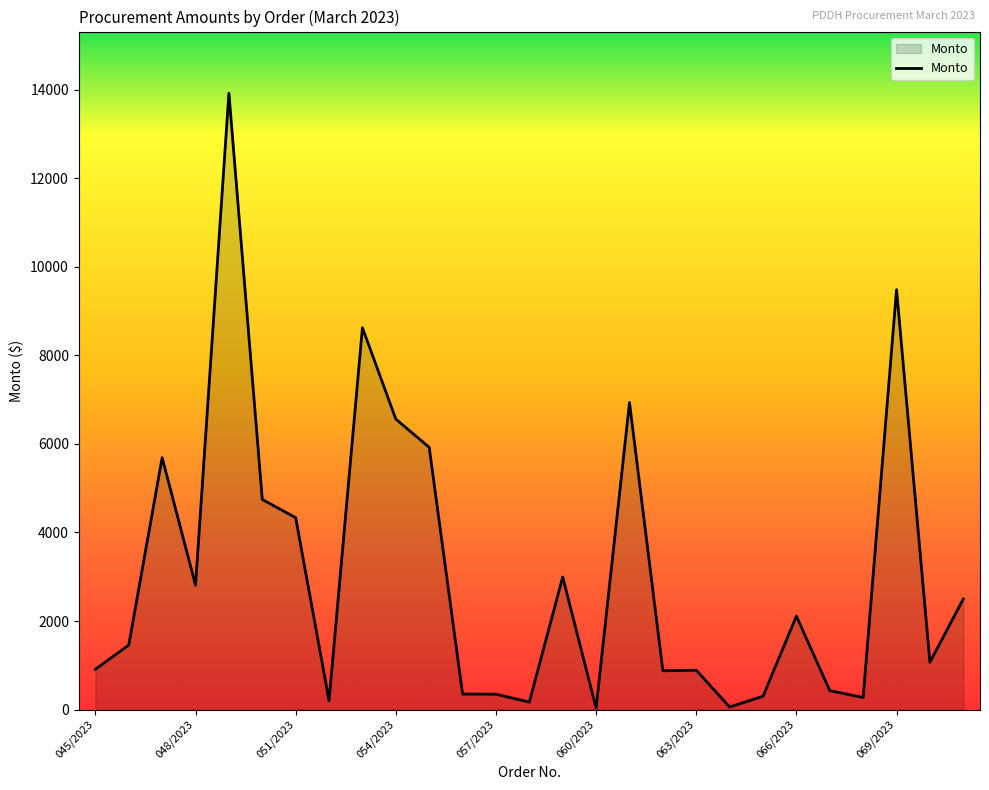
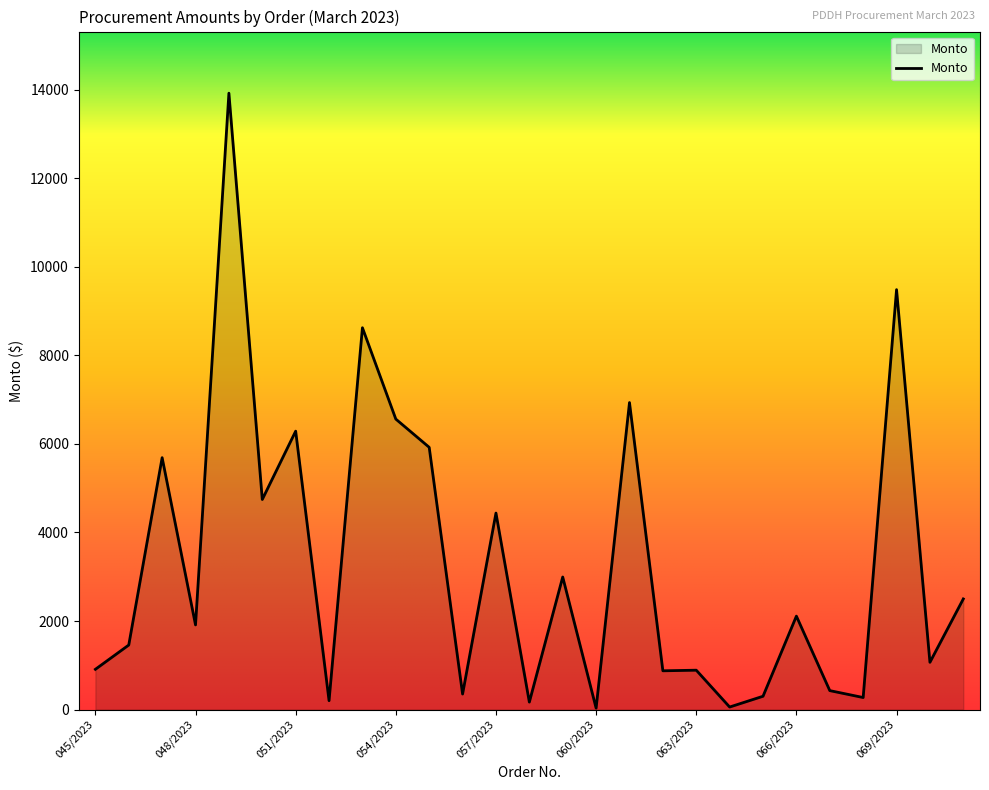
048/2023: 2800 -> 1900
051/2023: 4300 -> 6300
057/2023: 300 -> 4400
